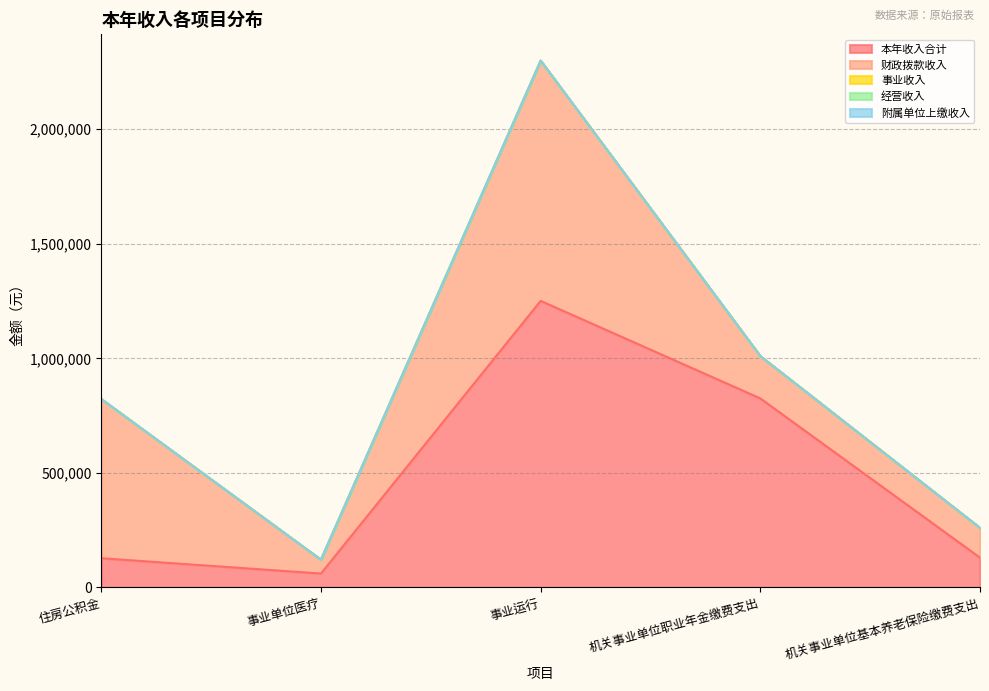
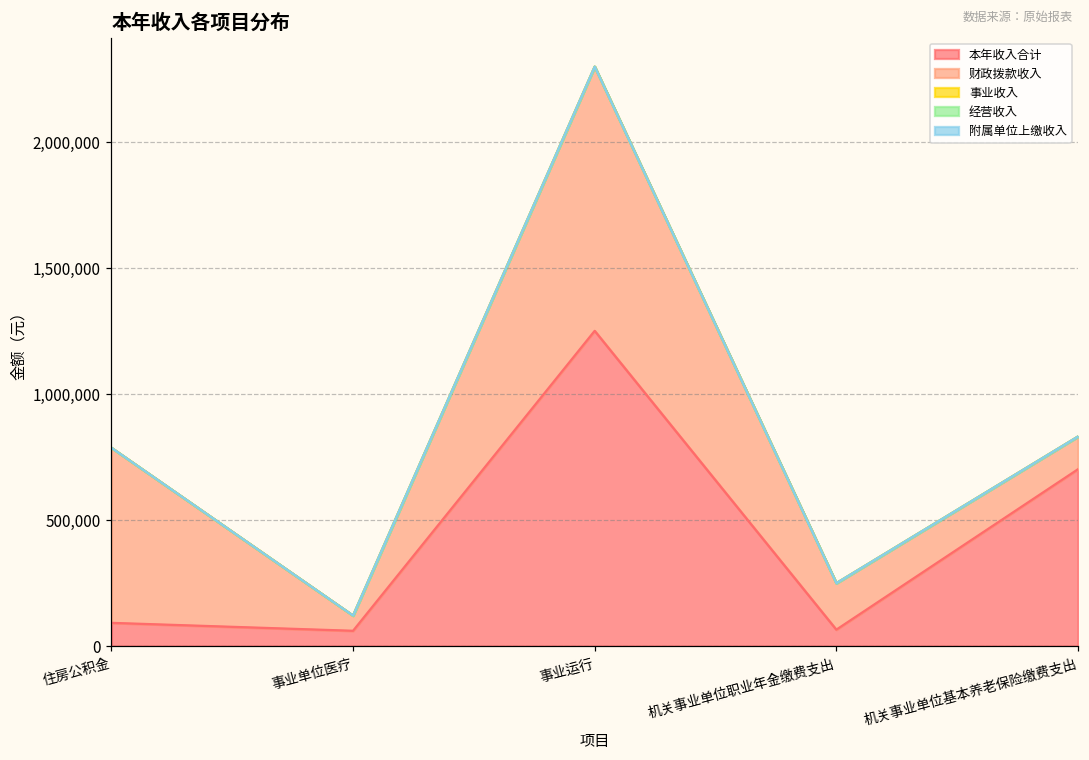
本年收入合计, 住房公积金: 130,000 -> 90,000
本年收入合计, 机关事业单位职业年金缴费支出: 830,000 -> 60,000
本年收入合计, 机关事业单位基本养老保险缴费支出: 130,000 -> 700,000
